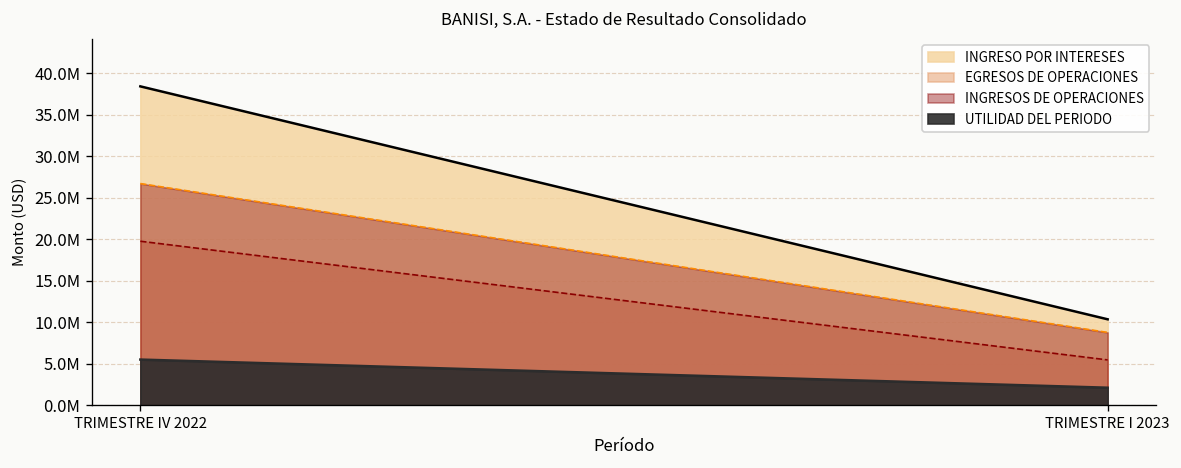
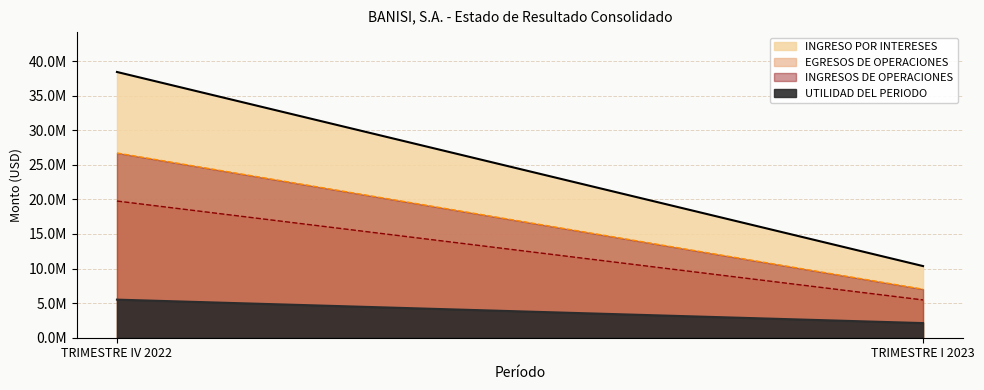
INGRESOS DE OPERACIONES, TRIMESTRE I 2023: 9000000 -> 7000000
